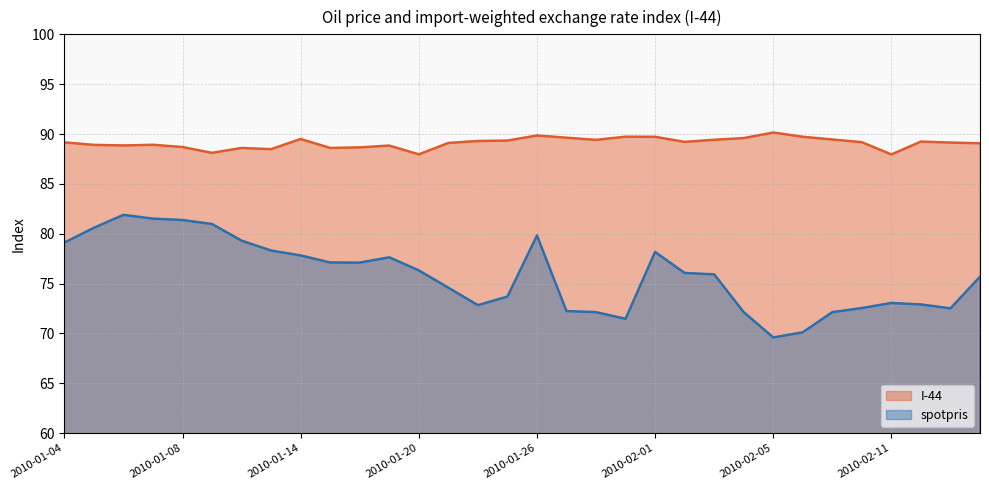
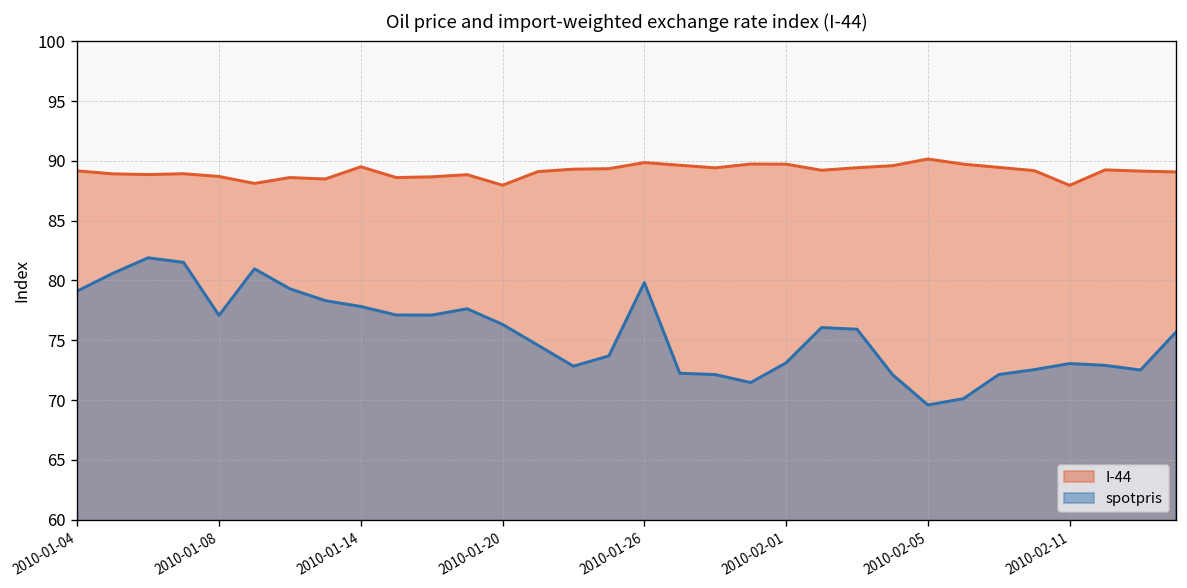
spotpris, 2010-01-08: 81 -> 77
spotpris, 2010-02-01: 78 -> 73
